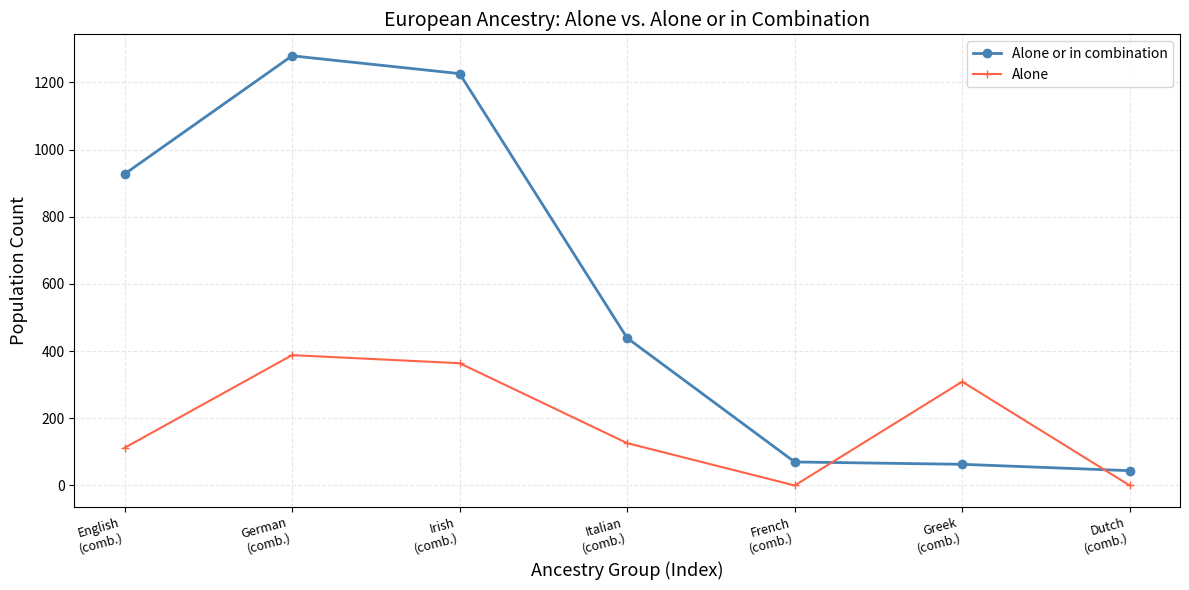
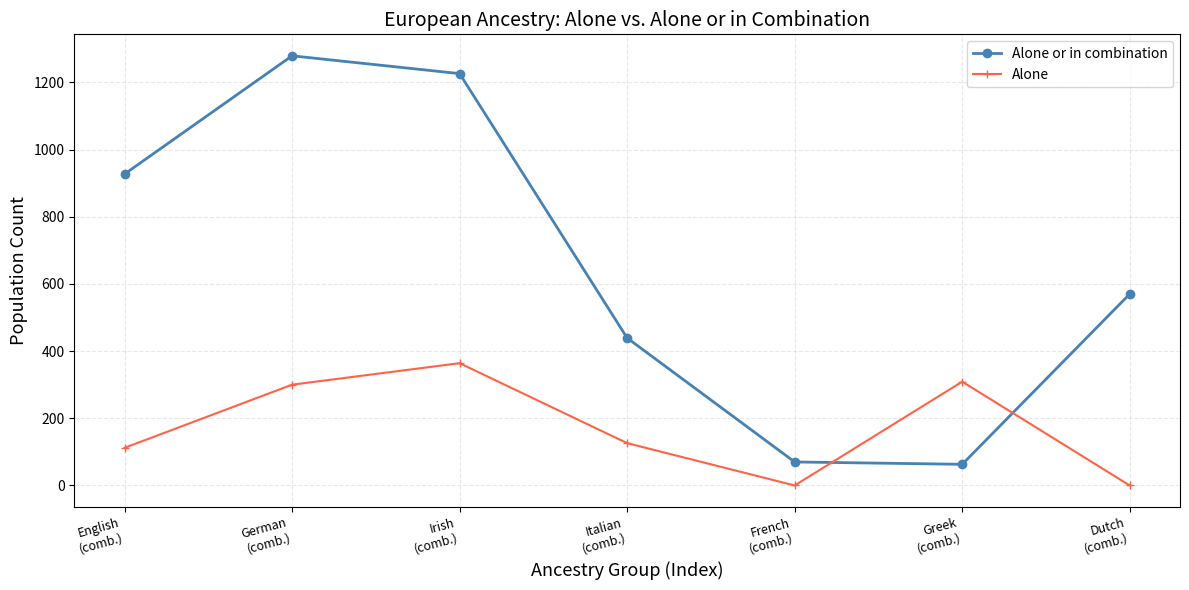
Alone, German (comb.): 390 -> 300
Alone or in combination, Dutch (comb.): 40 -> 570
